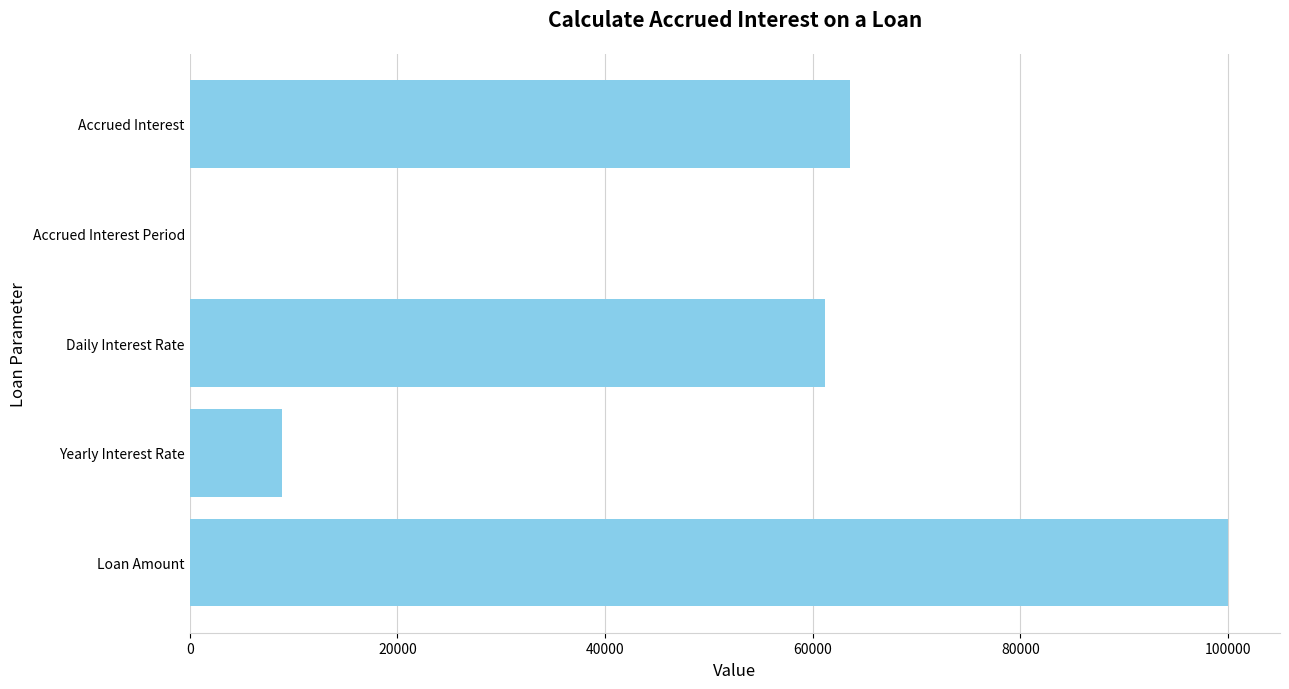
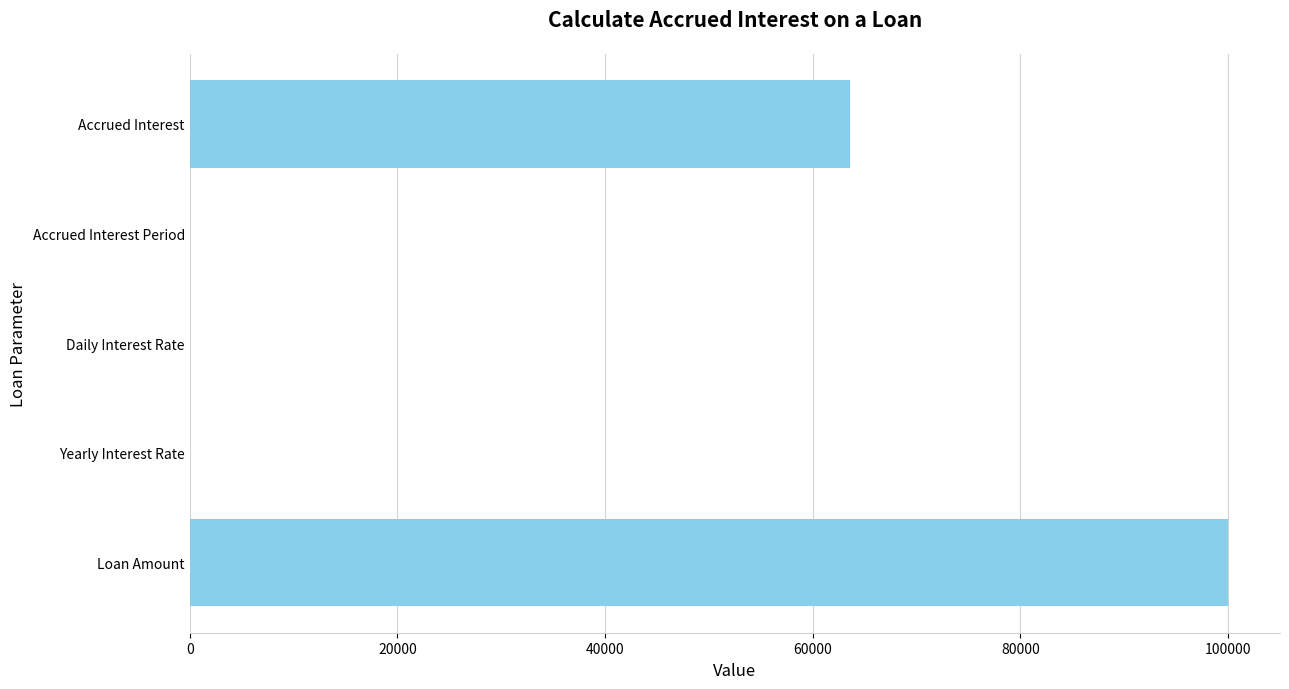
Daily Interest Rate: 61200 -> 0
Yearly Interest Rate: 8900 -> 0
